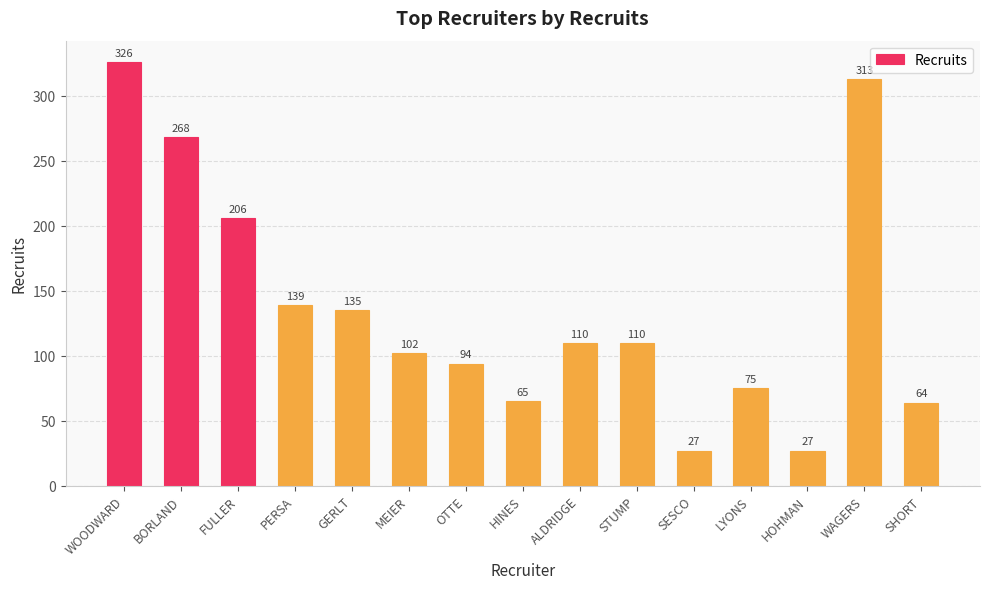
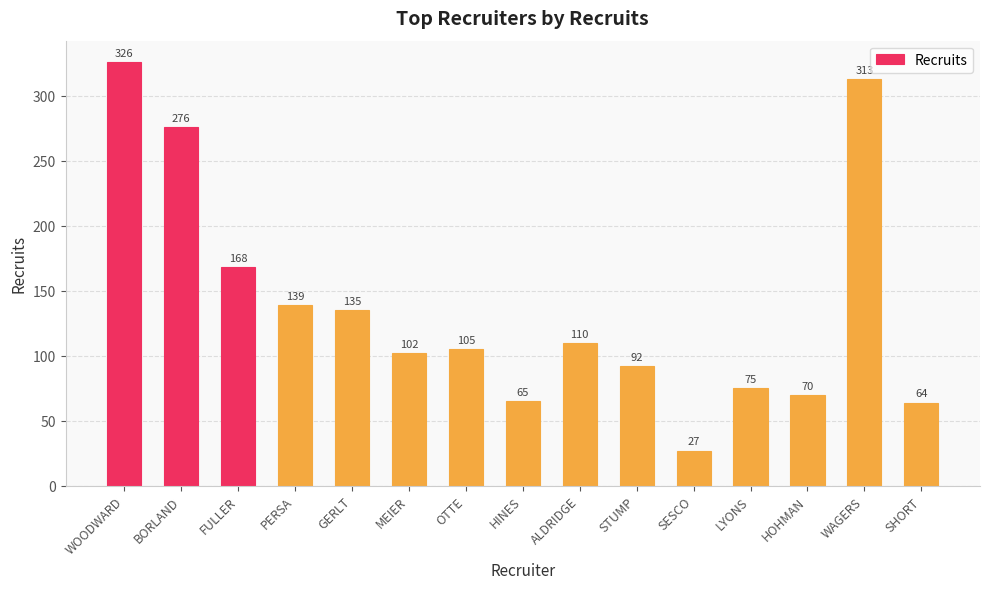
BORLAND: 268 -> 276
FULLER: 206 -> 168
OTTE: 94 -> 105
STUMP: 110 -> 92
HOHMAN: 27 -> 70
